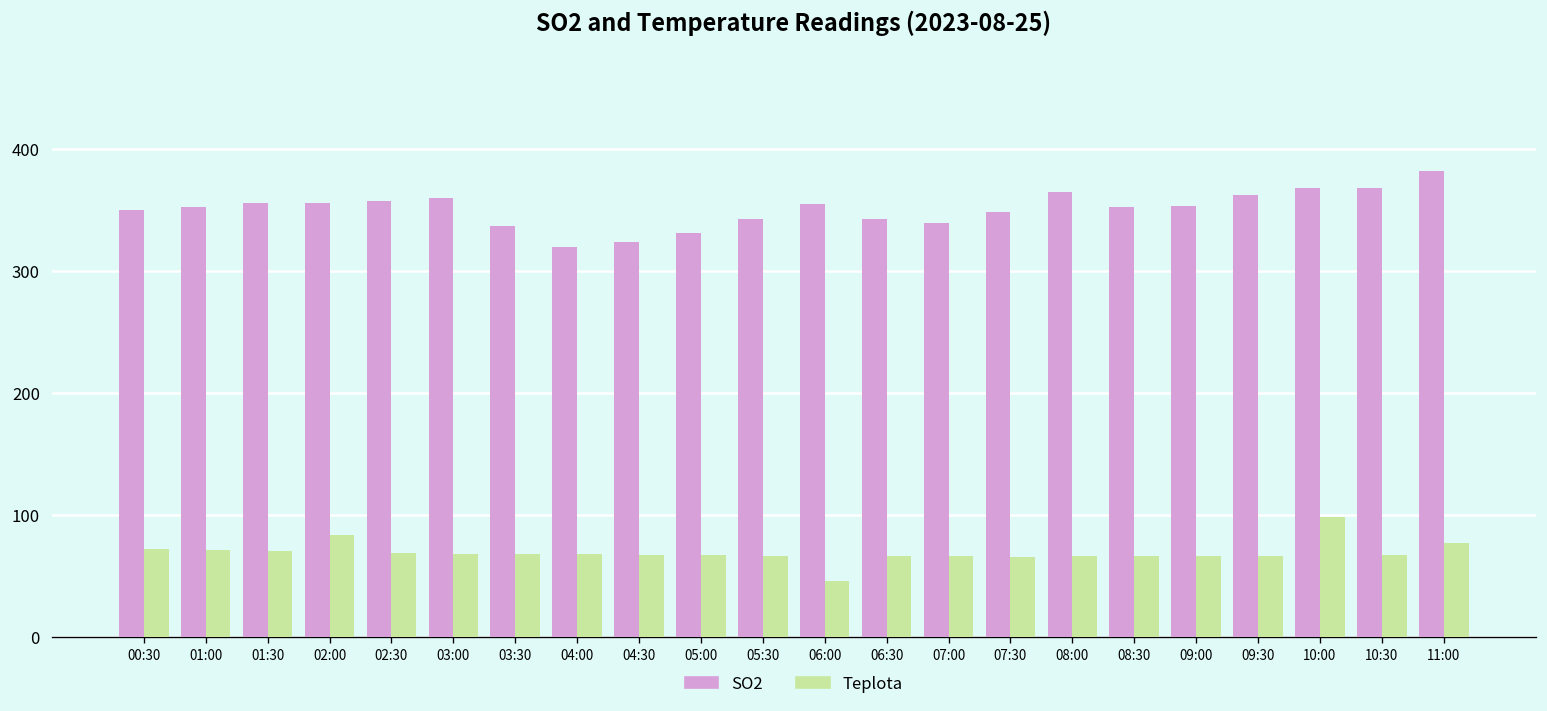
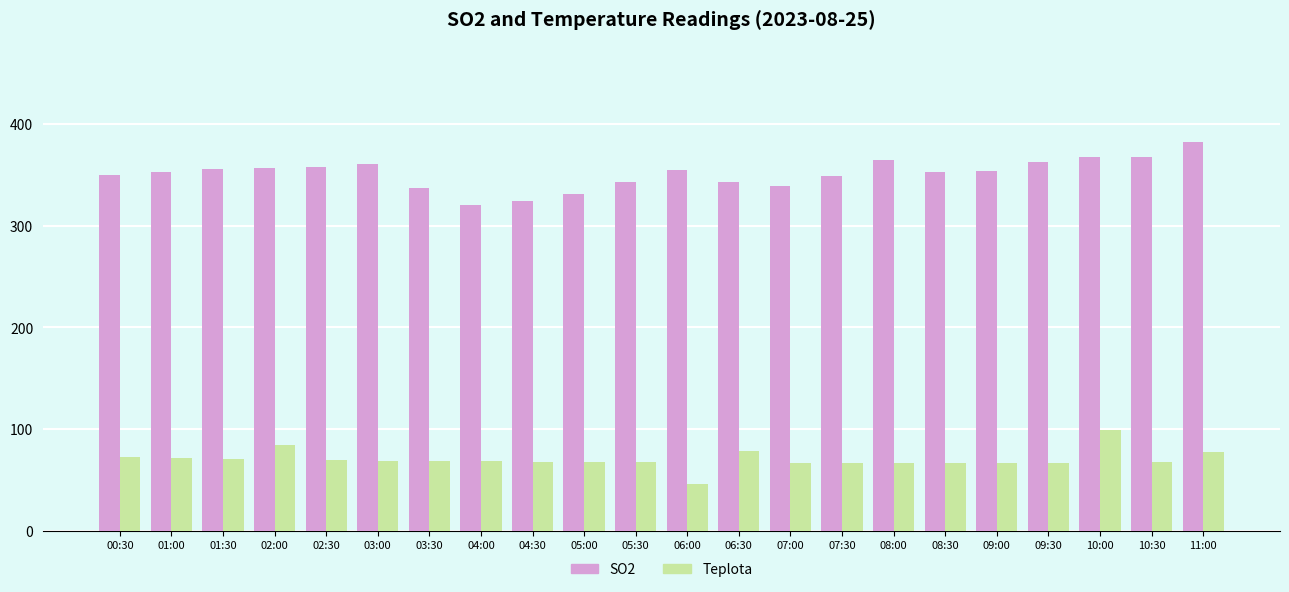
Teplota, 06:30: 67 -> 78
